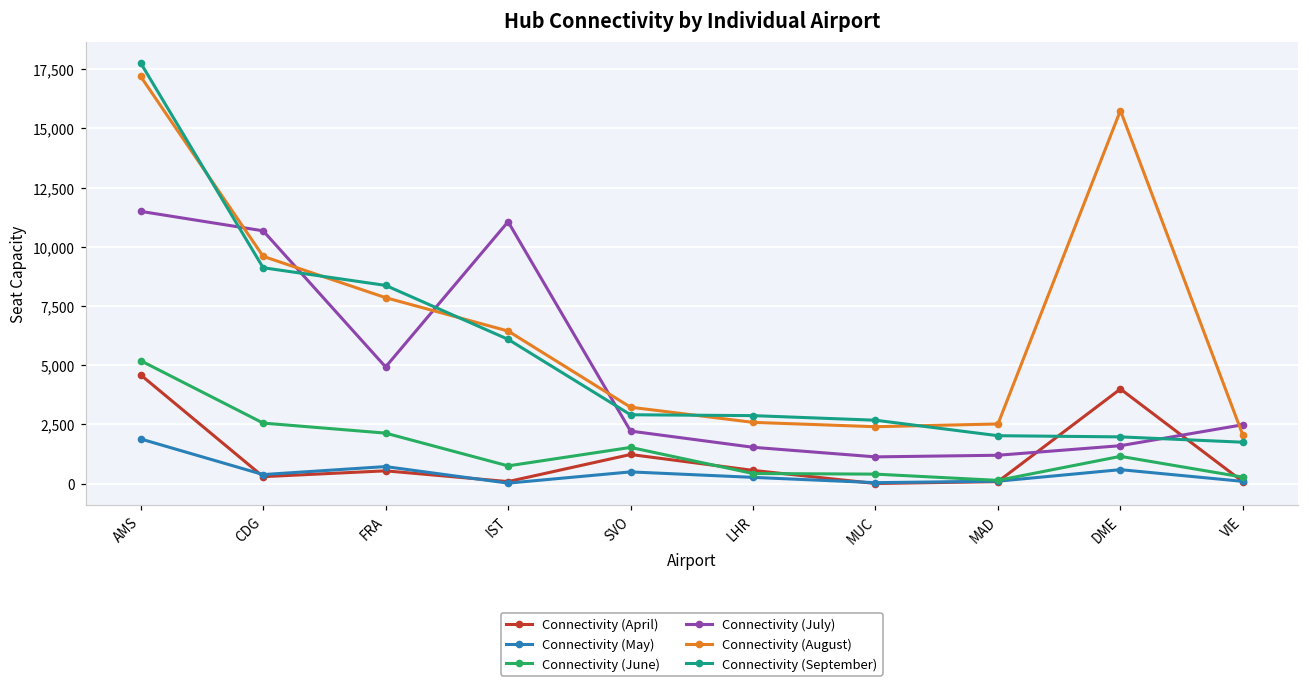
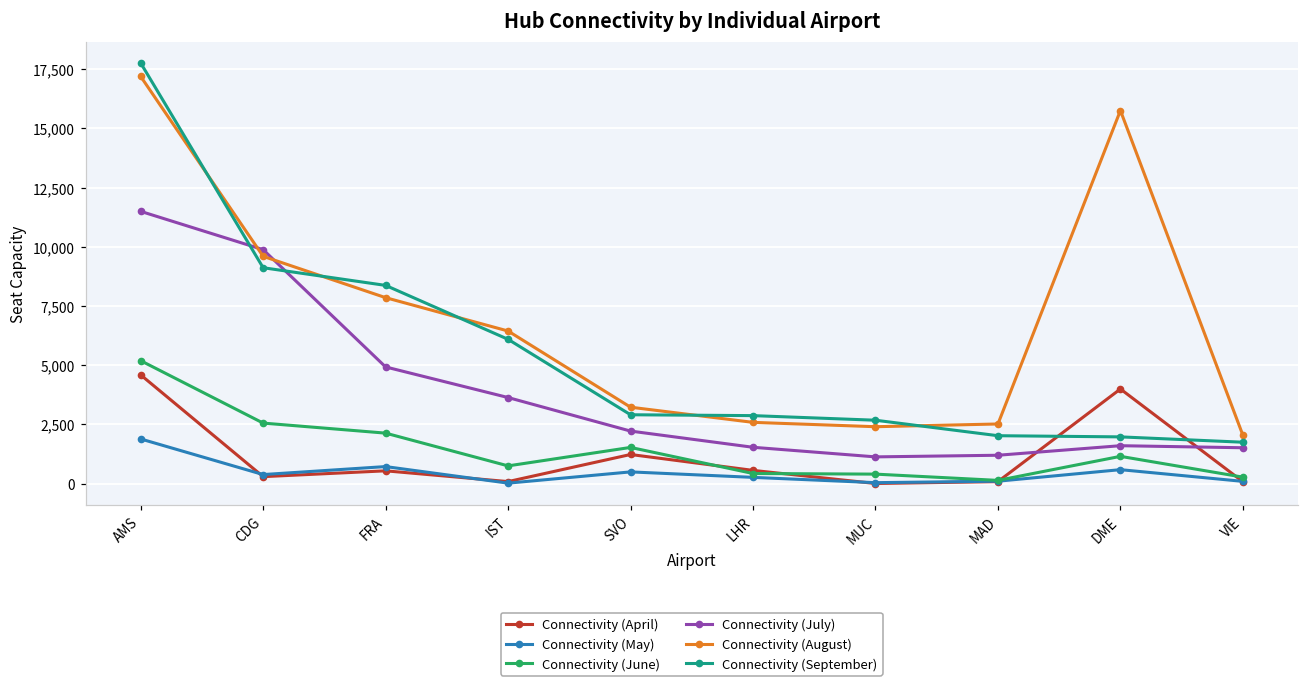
Connectivity (July), CDG: 10,700 -> 9,900
Connectivity (July), IST: 11,100 -> 3,600
Connectivity (July), VIE: 2,500 -> 1,500
